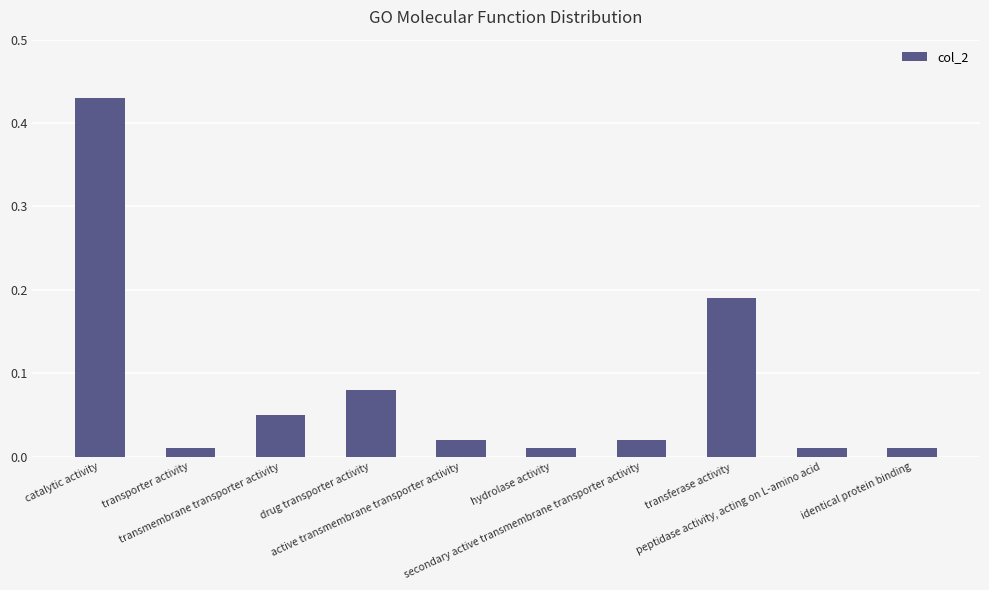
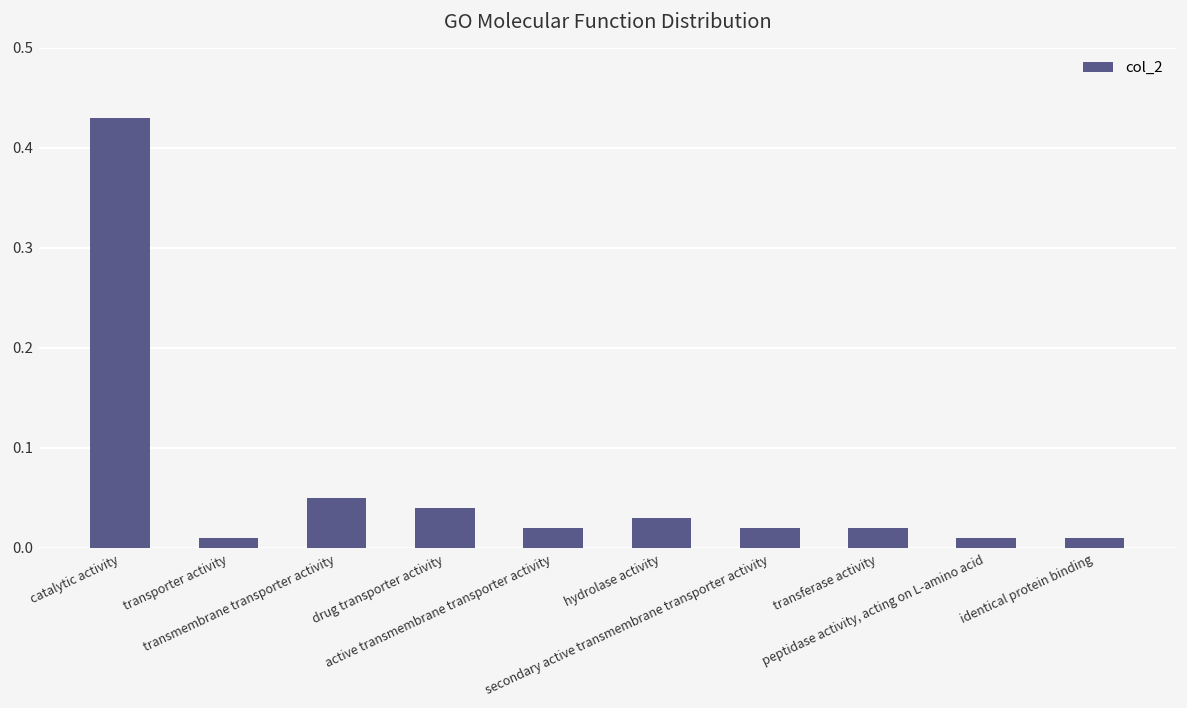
drug transporter activity: 0.08 -> 0.04
hydrolase activity: 0.01 -> 0.03
transferase activity: 0.19 -> 0.02
